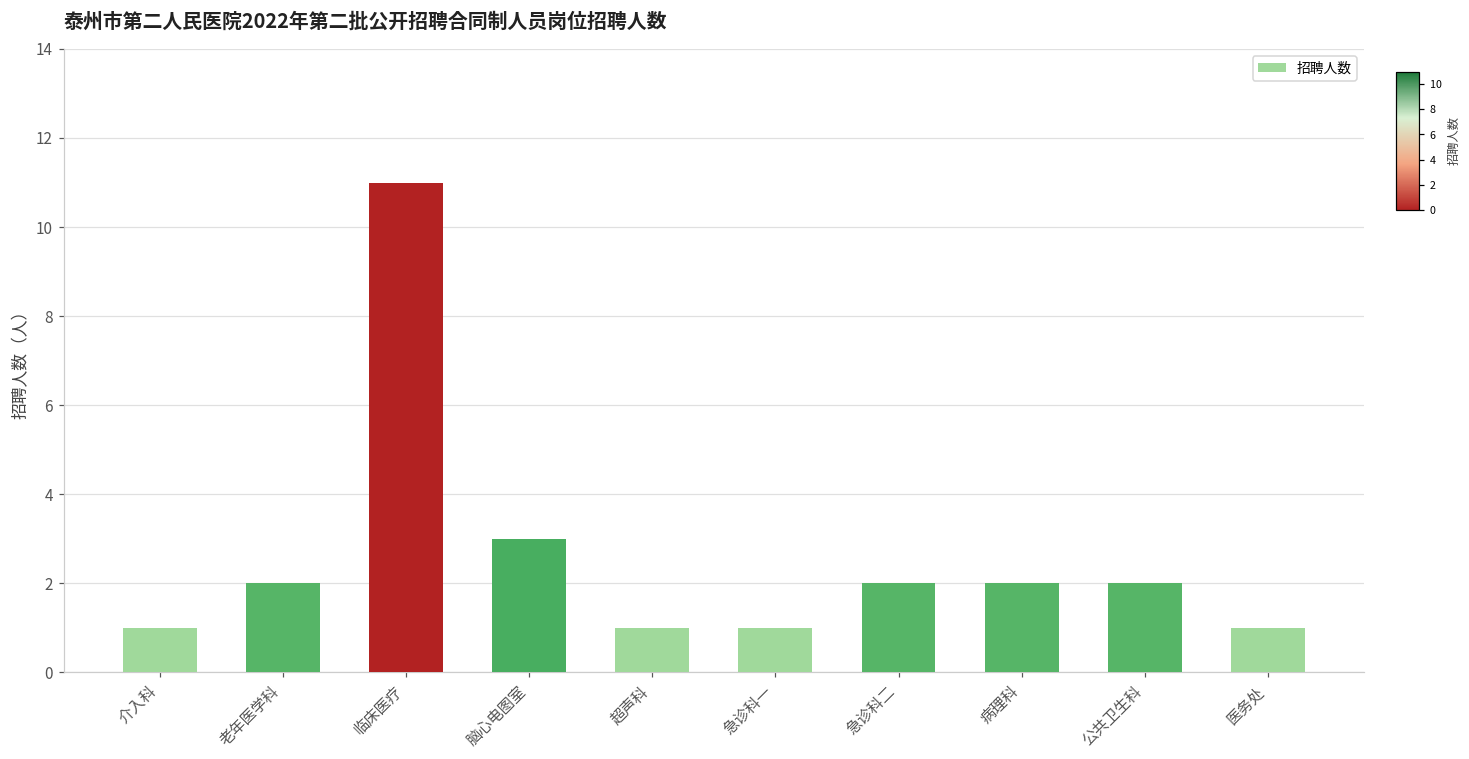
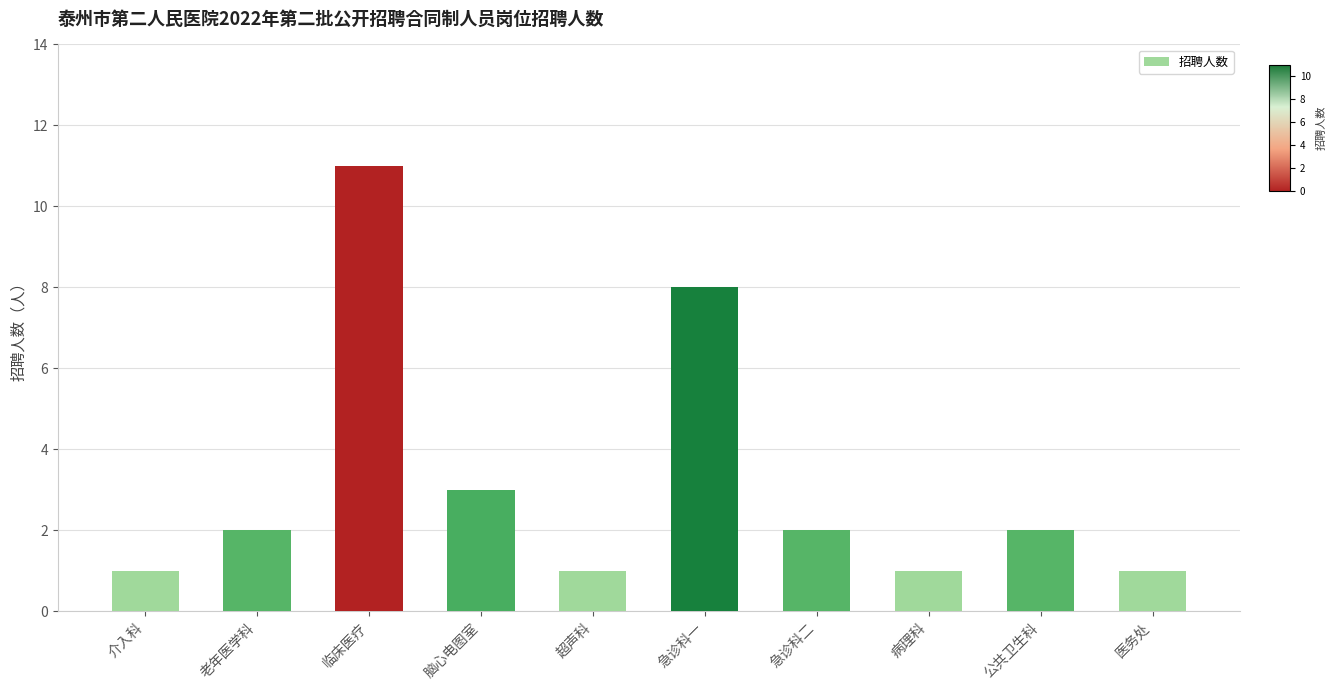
急诊科一: 1 -> 8
病理科: 2 -> 1
